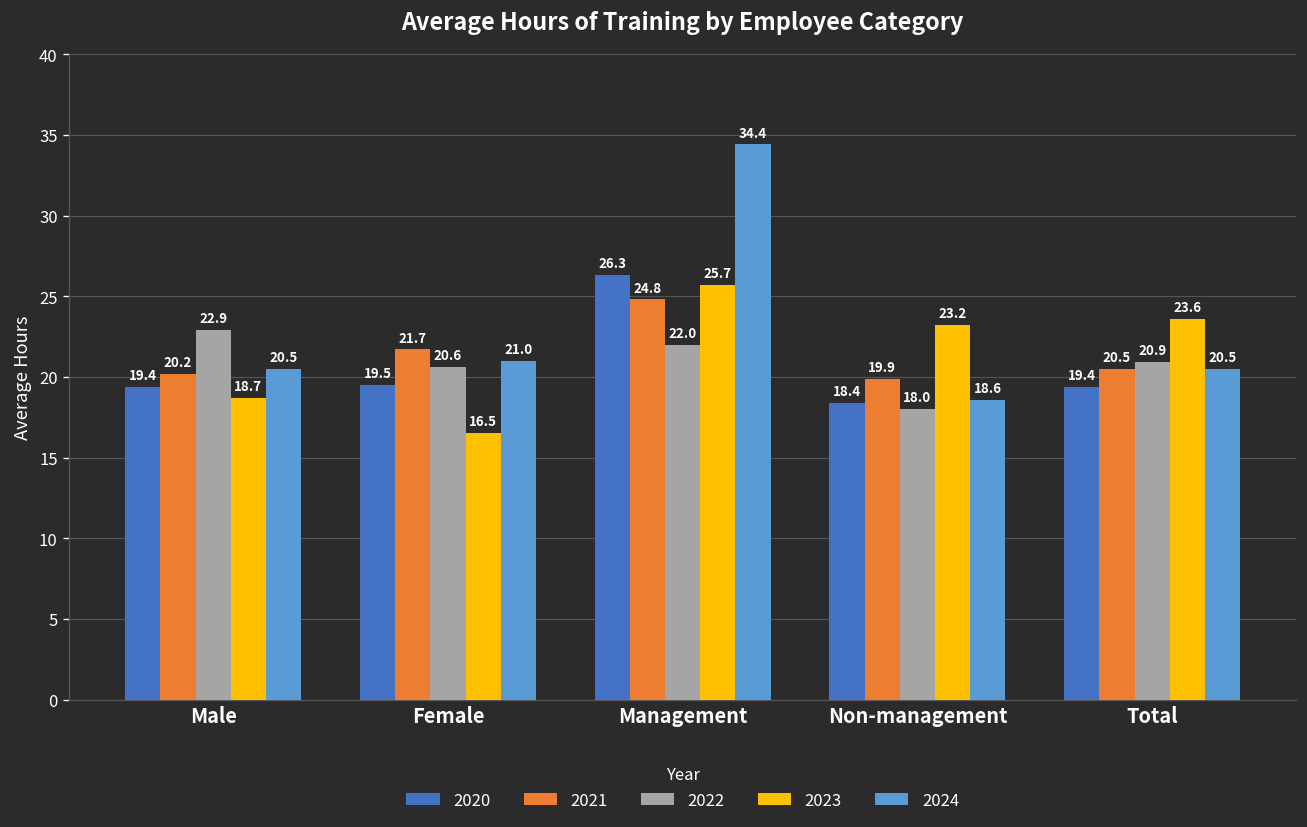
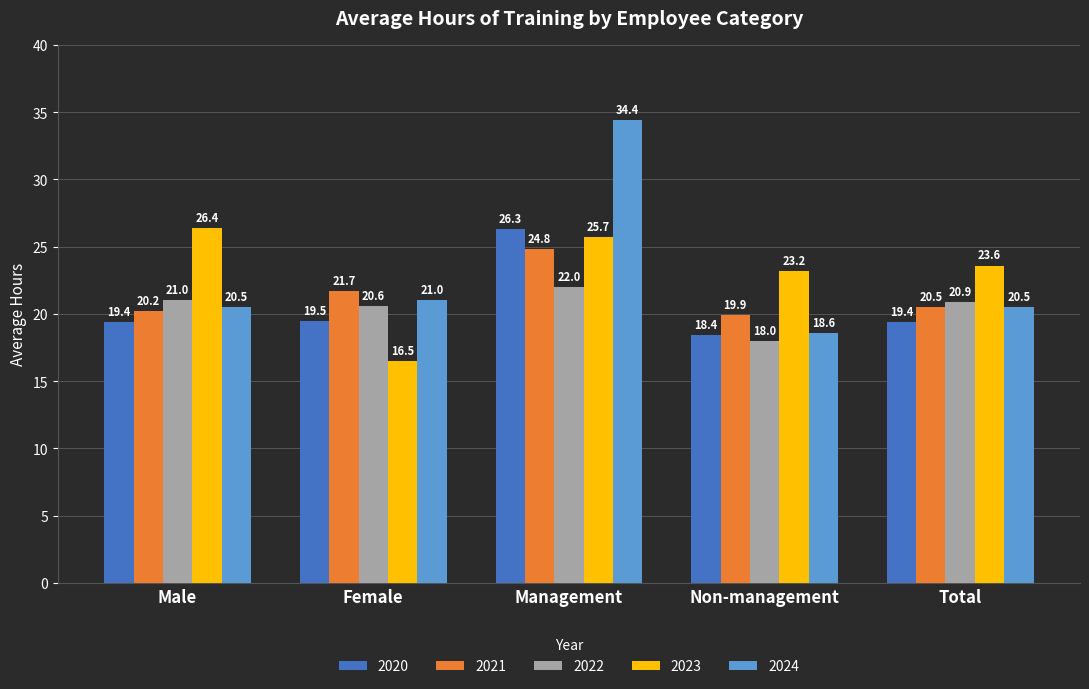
2022, Male: 22.9 -> 21.0
2023, Male: 18.7 -> 26.4
